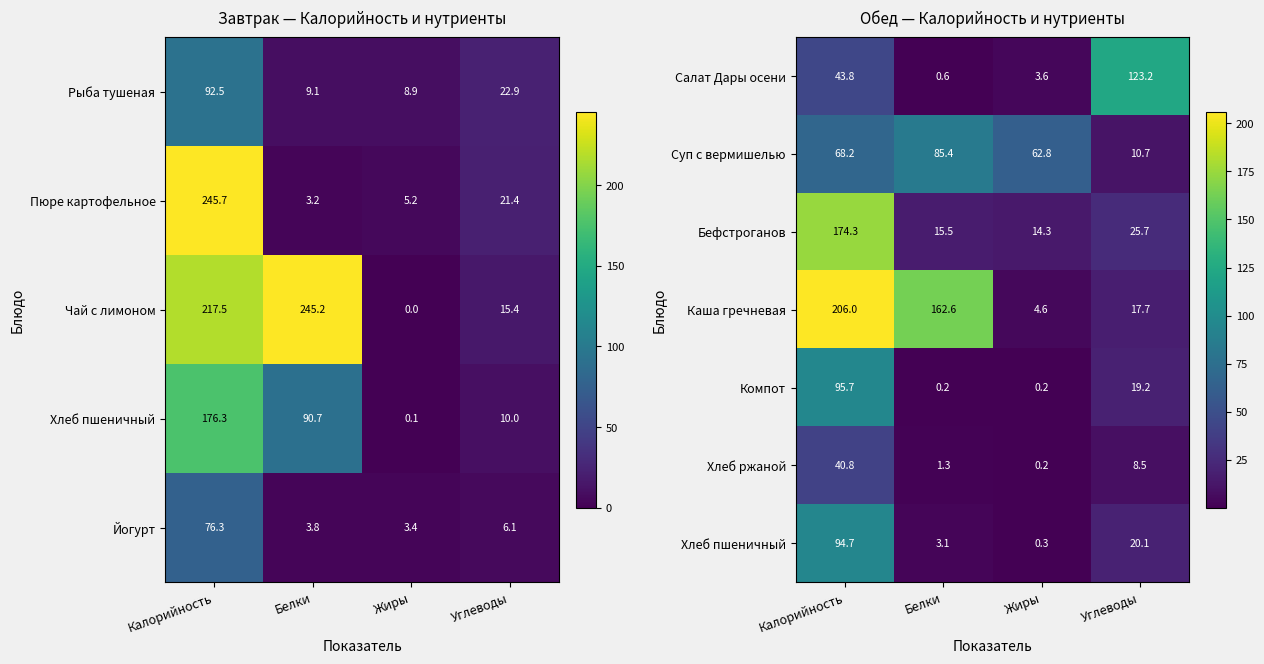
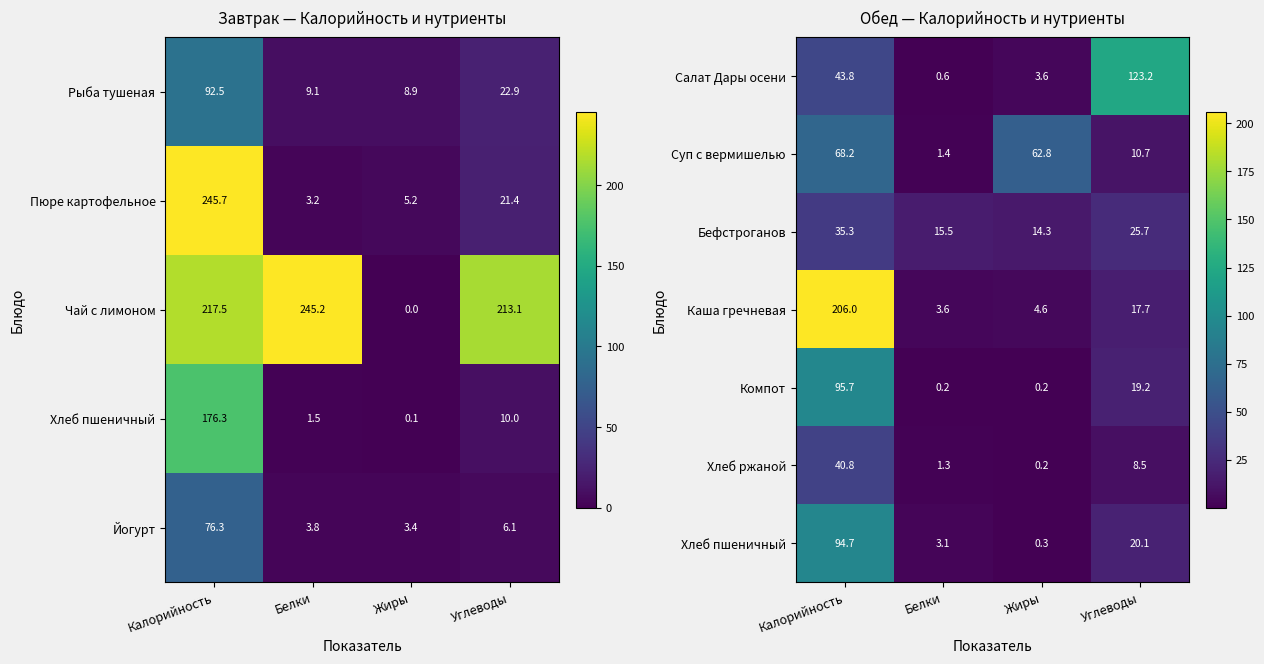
Завтрак — Калорийность и нутриенты, Чай с лимоном, Углеводы: 15.4 -> 213.1
Завтрак — Калорийность и нутриенты, Хлеб пшеничный, Белки: 90.7 -> 1.5
Обед — Калорийность и нутриенты, Суп с вермишелью, Белки: 85.4 -> 1.4
Обед — Калорийность и нутриенты, Бефстроганов, Калорийность: 174.3 -> 35.3
Обед — Калорийность и нутриенты, Каша гречневая, Белки: 162.6 -> 3.6
